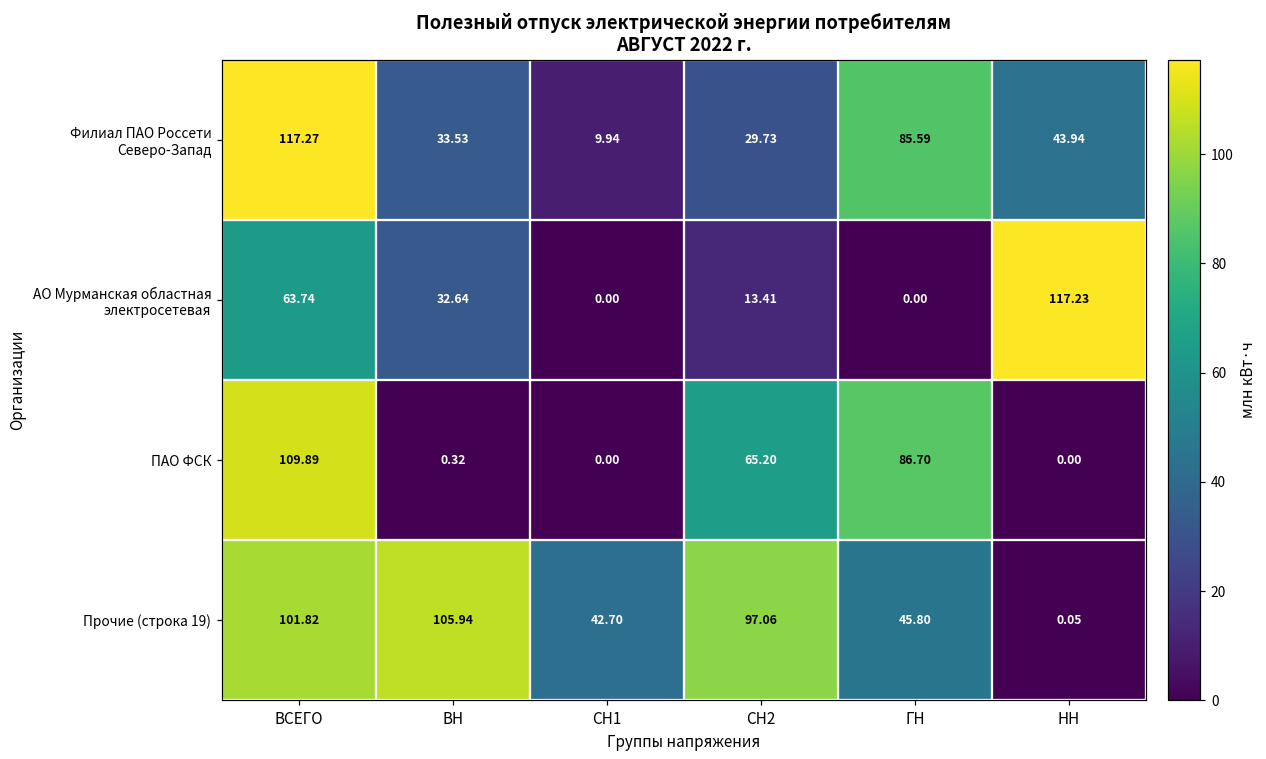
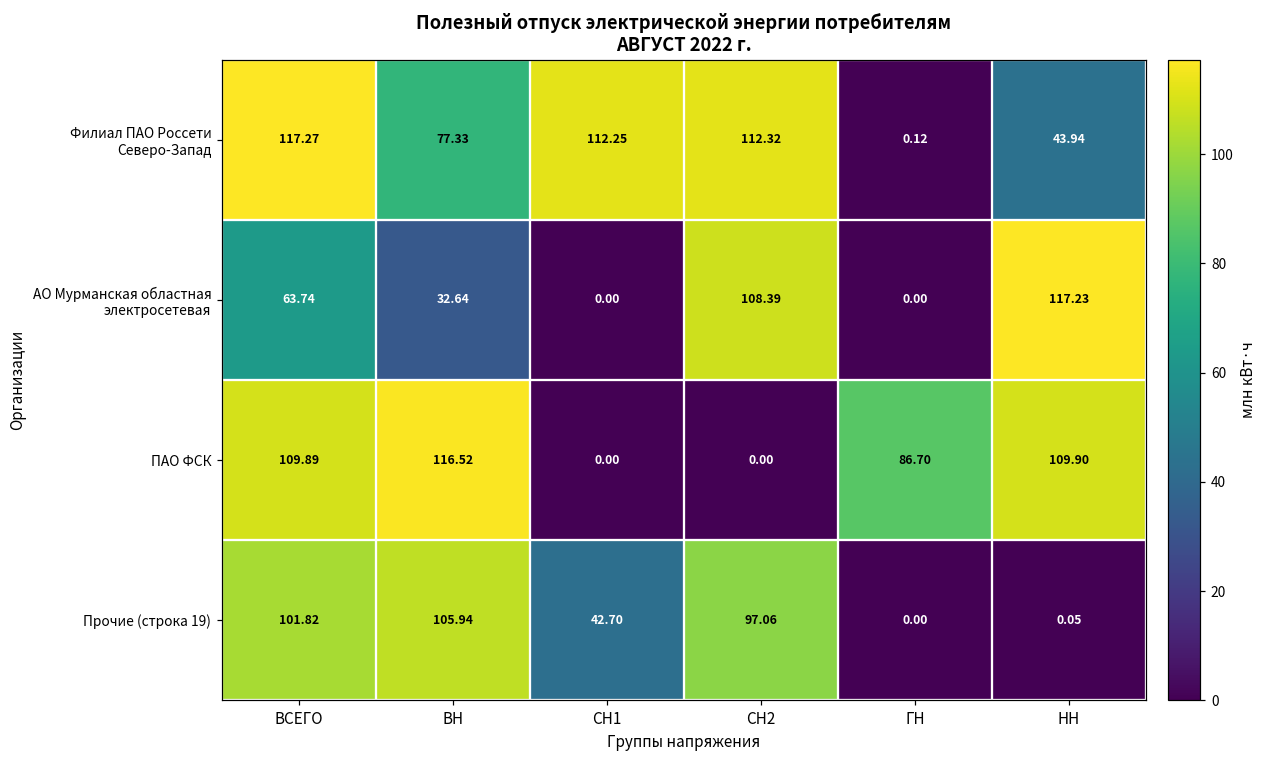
Филиал ПАО Россети Северо-Запад, ВН: 33.53 -> 77.33
Филиал ПАО Россети Северо-Запад, СН1: 9.94 -> 112.25
Филиал ПАО Россети Северо-Запад, СН2: 29.73 -> 112.32
Филиал ПАО Россети Северо-Запад, ГН: 85.59 -> 0.12
АО Мурманская областная электросетевая, СН2: 13.41 -> 108.39
ПАО ФСК, ВН: 0.32 -> 116.52
ПАО ФСК, СН2: 65.20 -> 0.00
ПАО ФСК, НН: 0.00 -> 109.90
Прочие (строка 19), ГН: 45.80 -> 0.00
